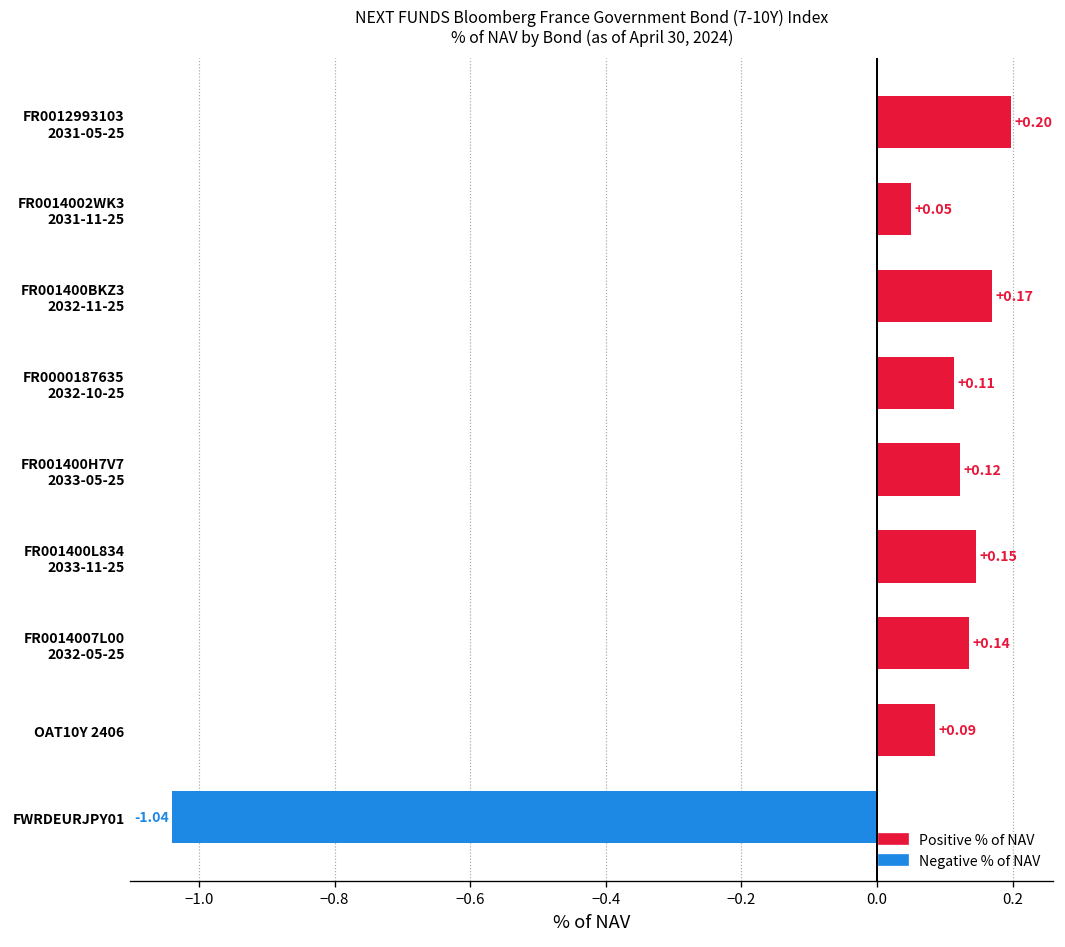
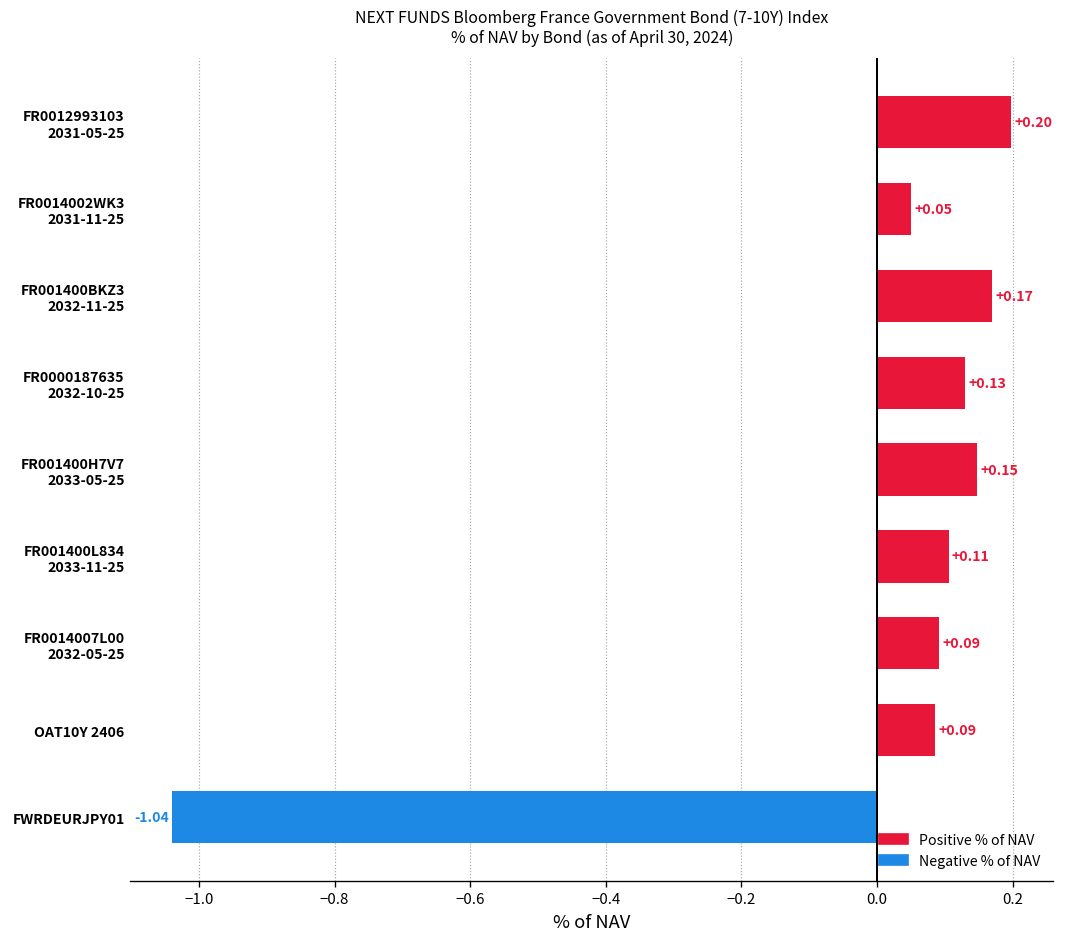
FR0000187635 2032-10-25: +0.11 -> +0.13
FR001400H7V7 2033-05-25: +0.12 -> +0.15
FR001400L834 2033-11-25: +0.15 -> +0.11
FR0014007L00 2032-05-25: +0.14 -> +0.09
